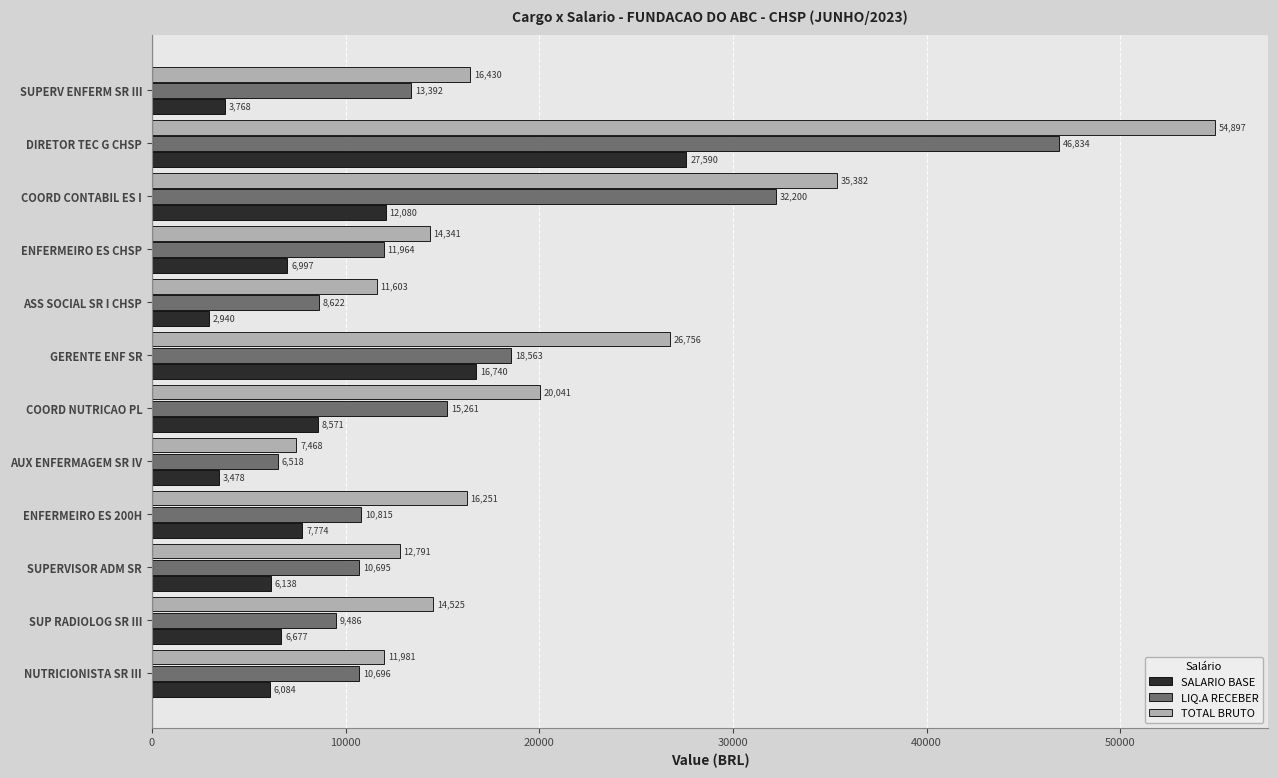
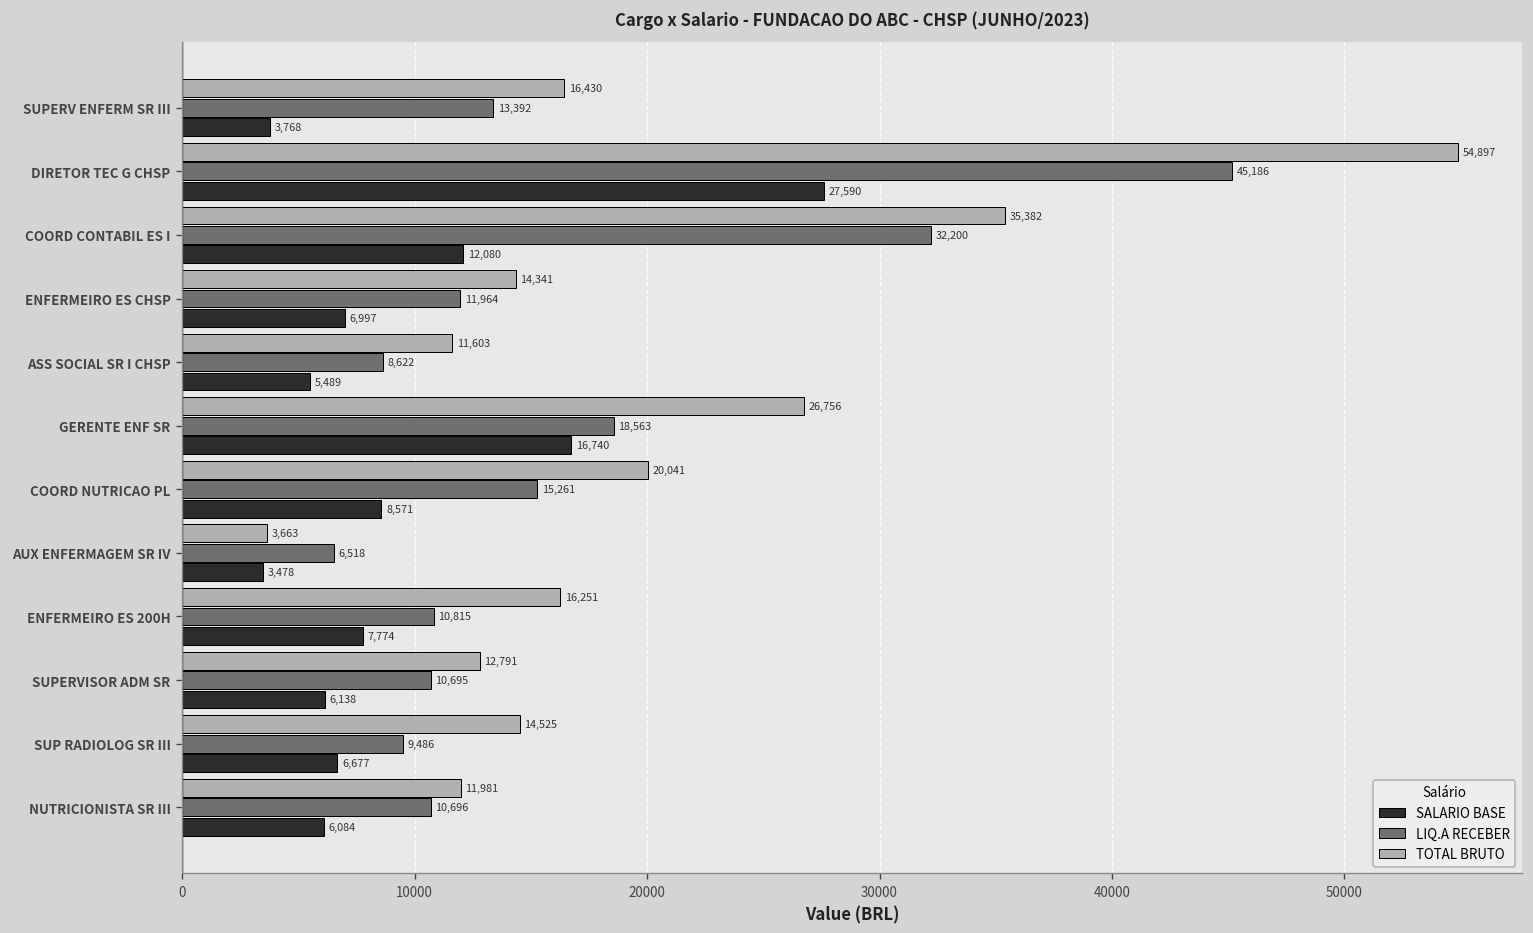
LIQ.A RECEBER, DIRETOR TEC G CHSP: 46,834 -> 45,186
SALARIO BASE, ASS SOCIAL SR I CHSP: 2,940 -> 5,489
TOTAL BRUTO, AUX ENFERMAGEM SR IV: 7,468 -> 3,663
